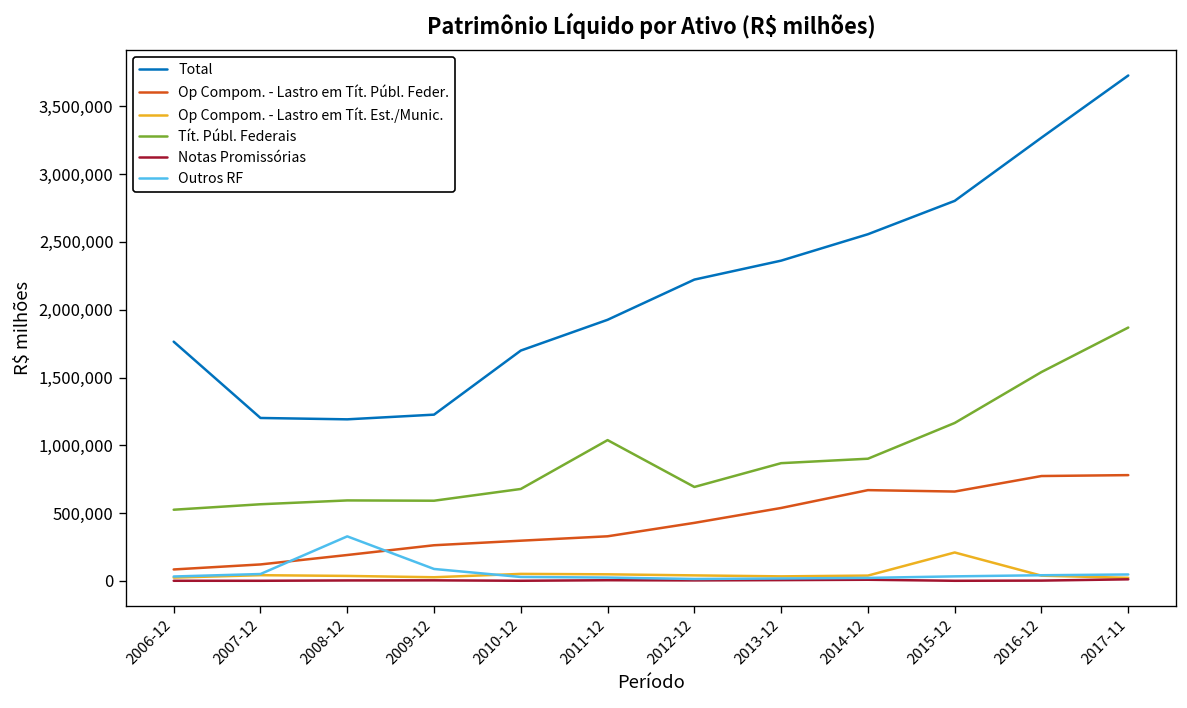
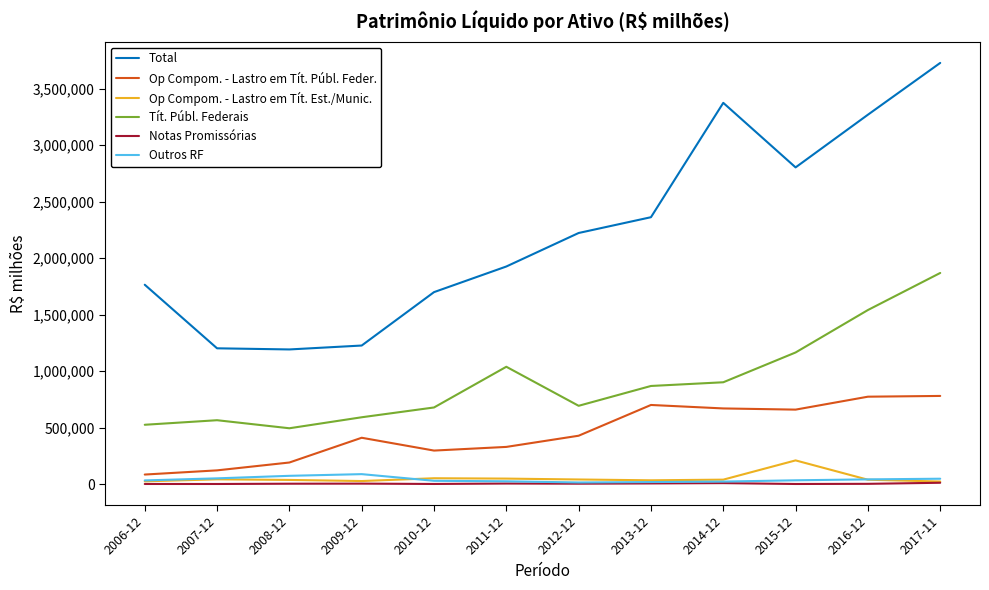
Tít. Públ. Federais, 2008-12: 590,000 -> 490,000
Outros RF, 2008-12: 330,000 -> 70,000
Op Compom. - Lastro em Tít. Públ. Feder., 2009-12: 260,000 -> 410,000
Op Compom. - Lastro em Tít. Públ. Feder., 2013-12: 540,000 -> 700,000
Total, 2014-12: 2,560,000 -> 3,370,000
